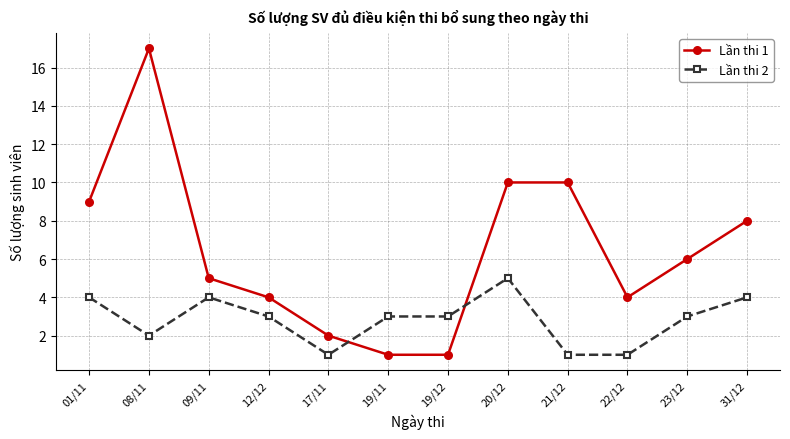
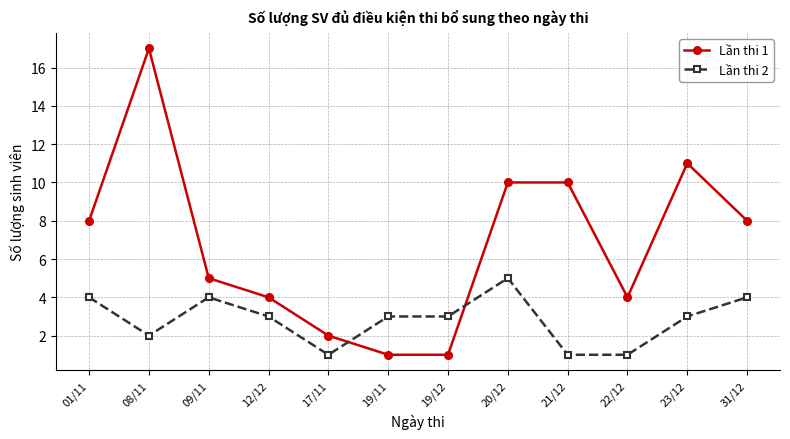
Lần thi 1, 01/11: 9 -> 8
Lần thi 1, 23/12: 6 -> 11
